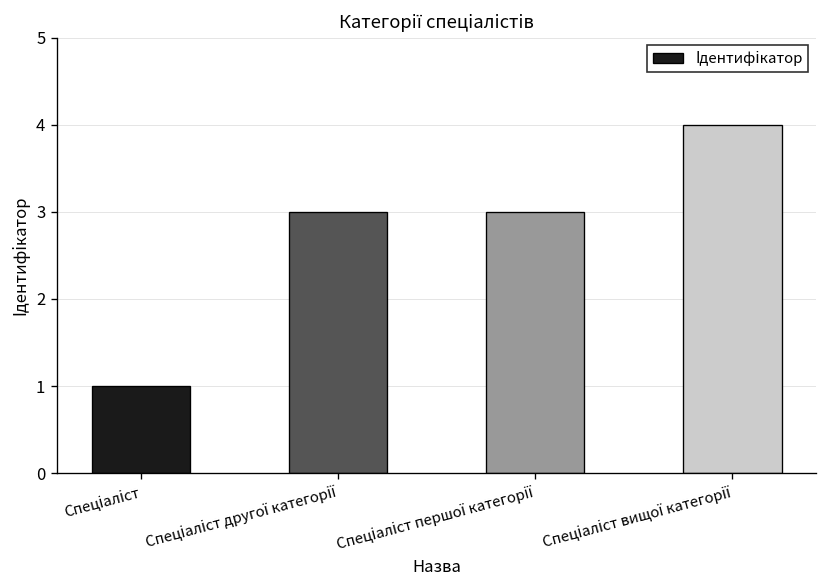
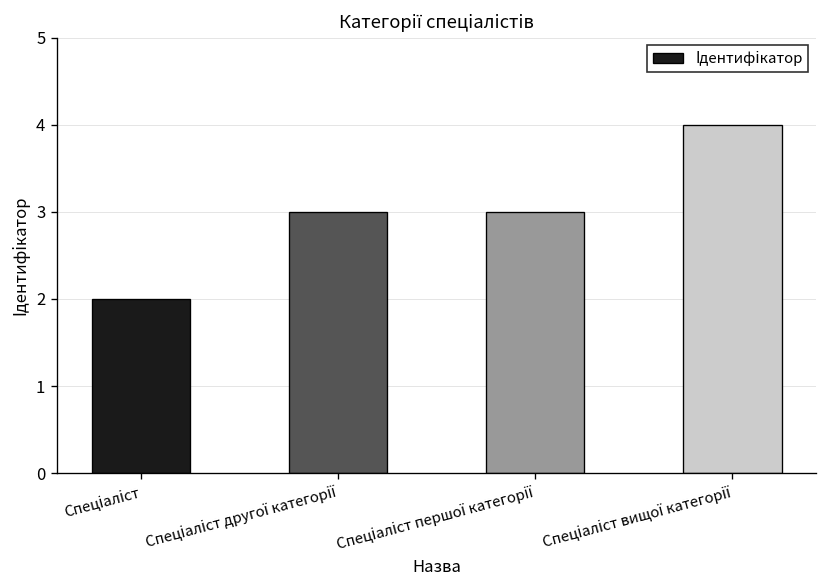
Спеціаліст: 1 -> 2
